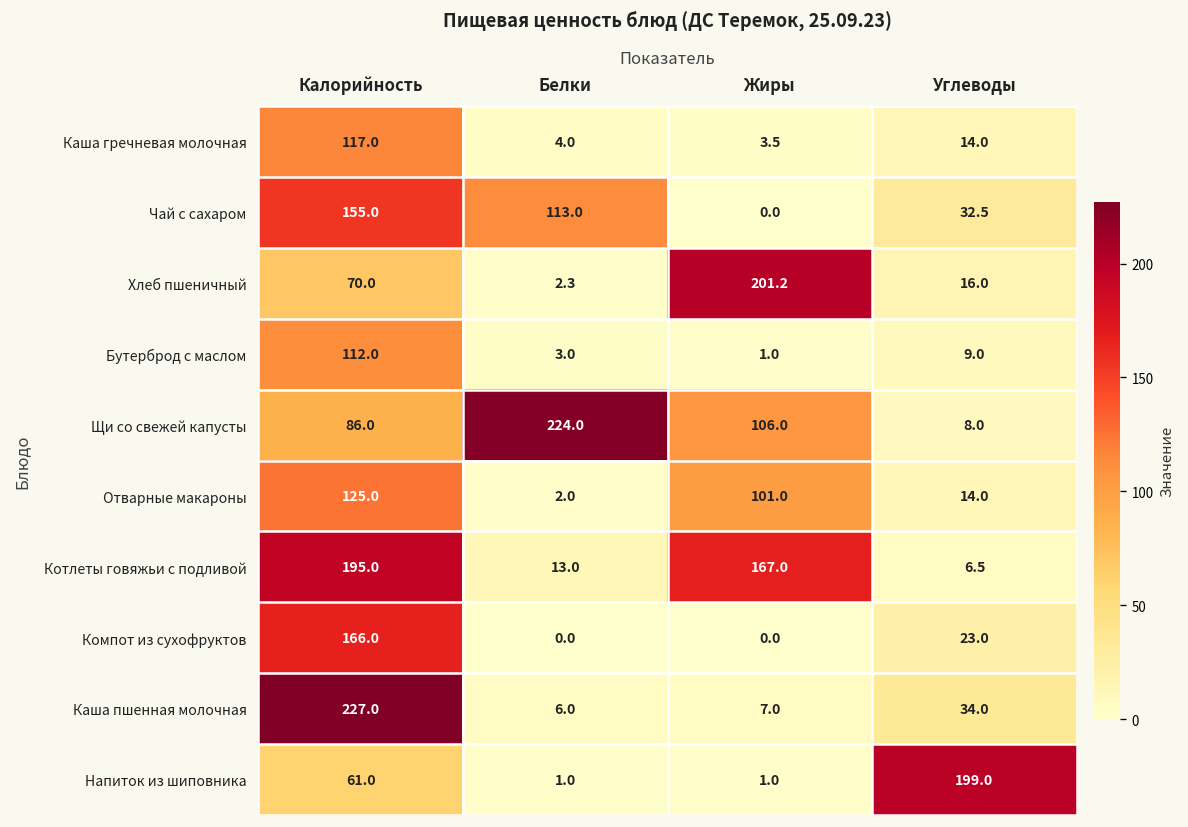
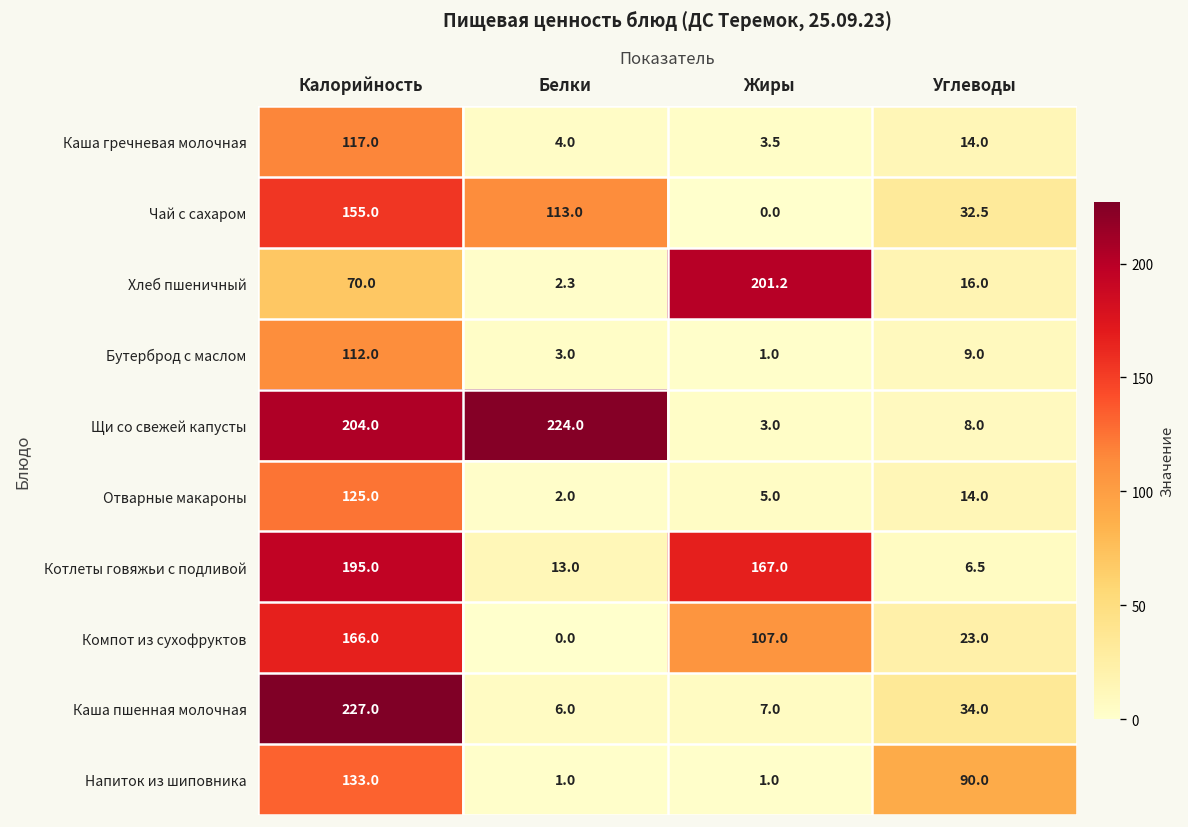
Щи со свежей капусты, Калорийность: 86.0 -> 204.0
Щи со свежей капусты, Жиры: 106.0 -> 3.0
Отварные макароны, Жиры: 101.0 -> 5.0
Компот из сухофруктов, Жиры: 0.0 -> 107.0
Напиток из шиповника, Калорийность: 61.0 -> 133.0
Напиток из шиповника, Углеводы: 199.0 -> 90.0
